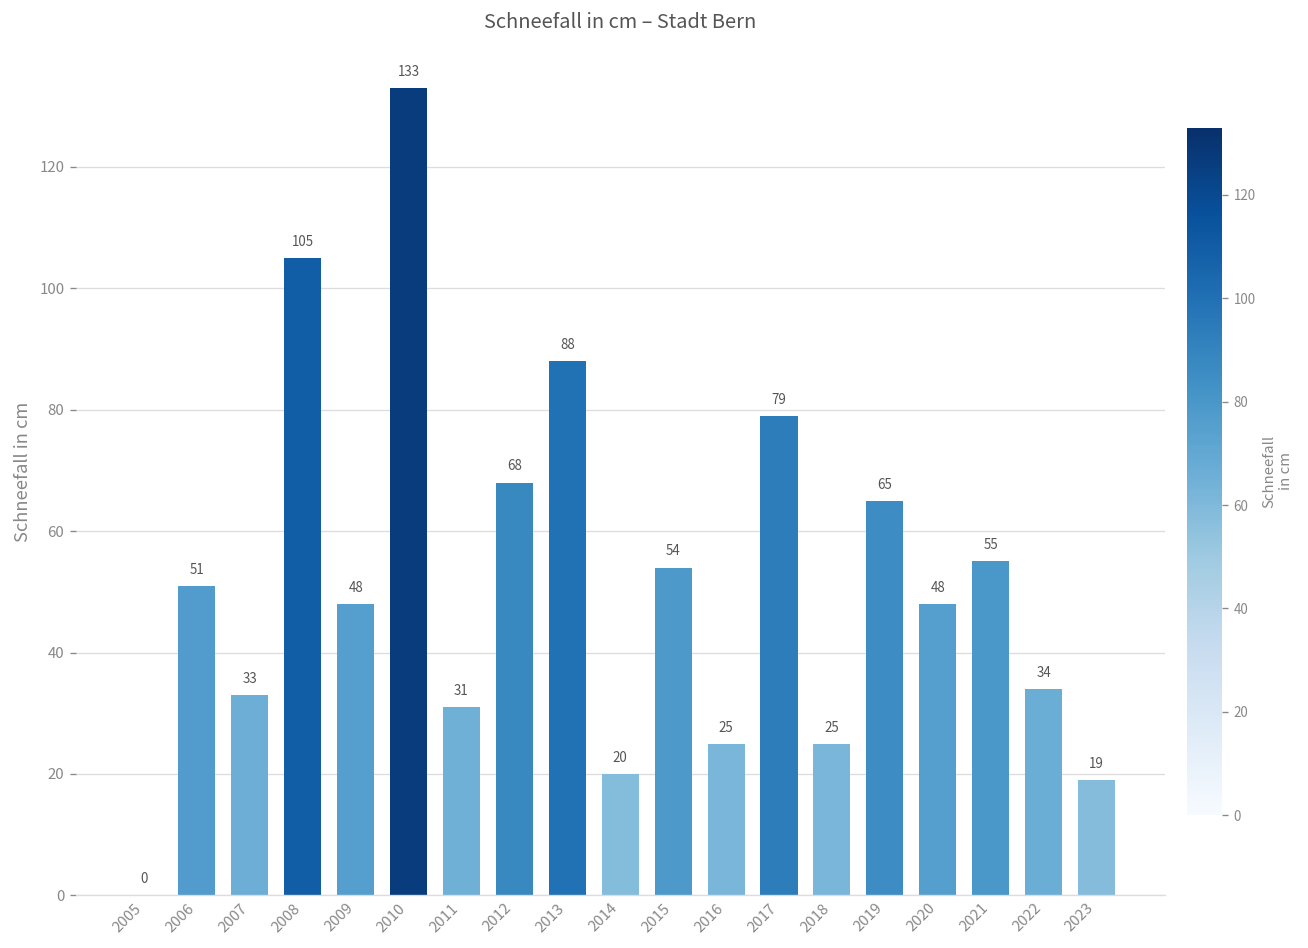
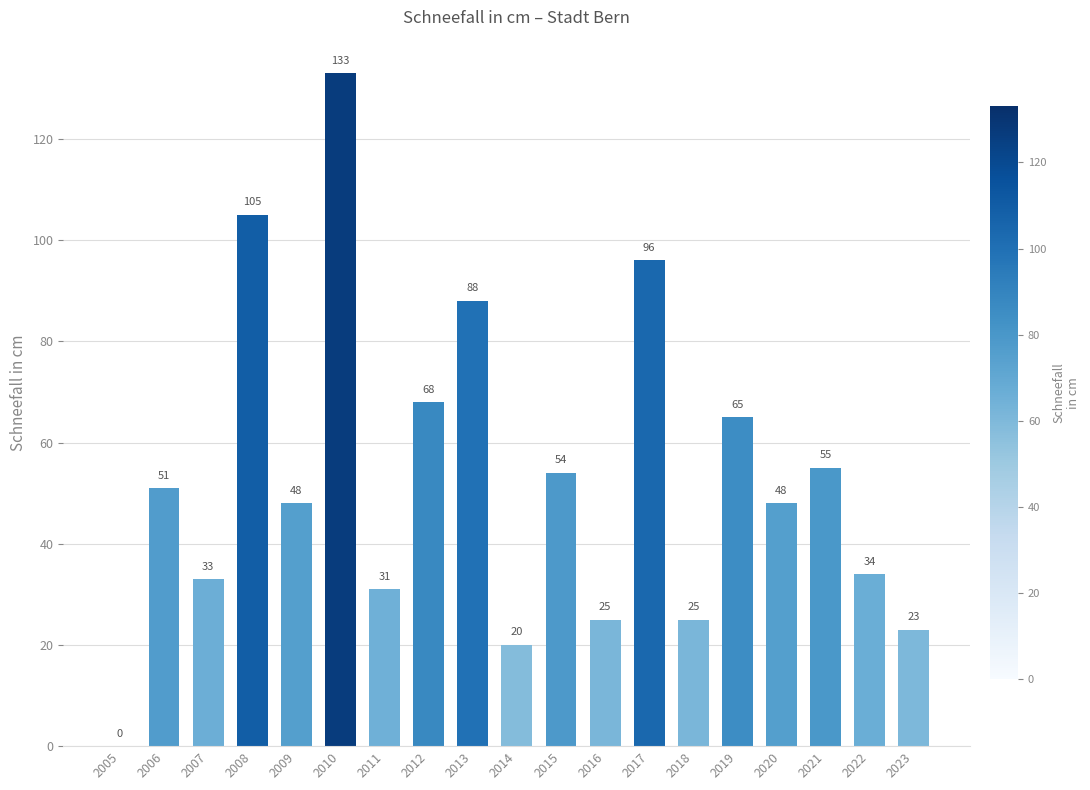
2017: 79 -> 96
2023: 19 -> 23
